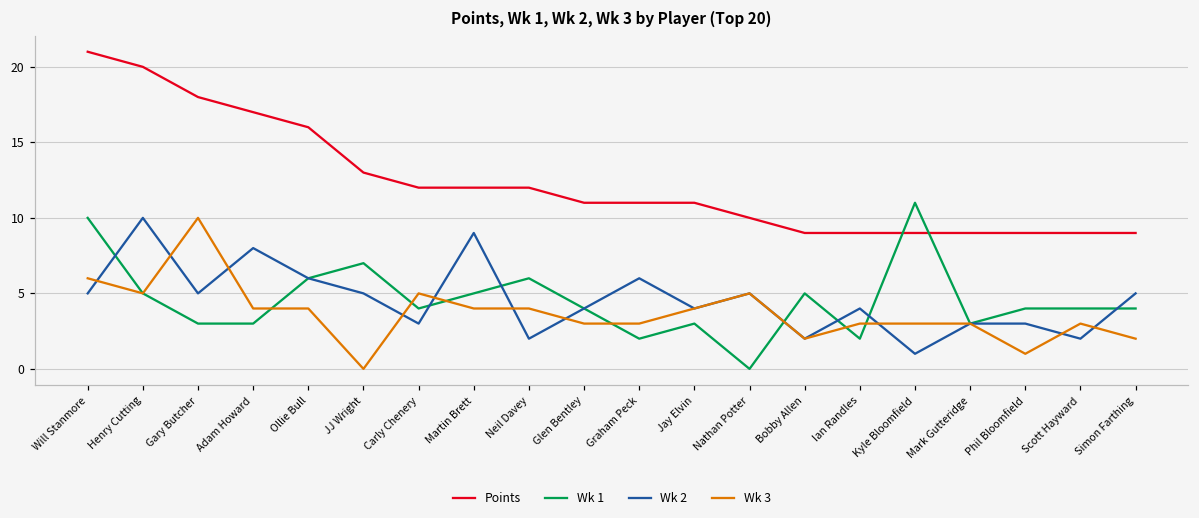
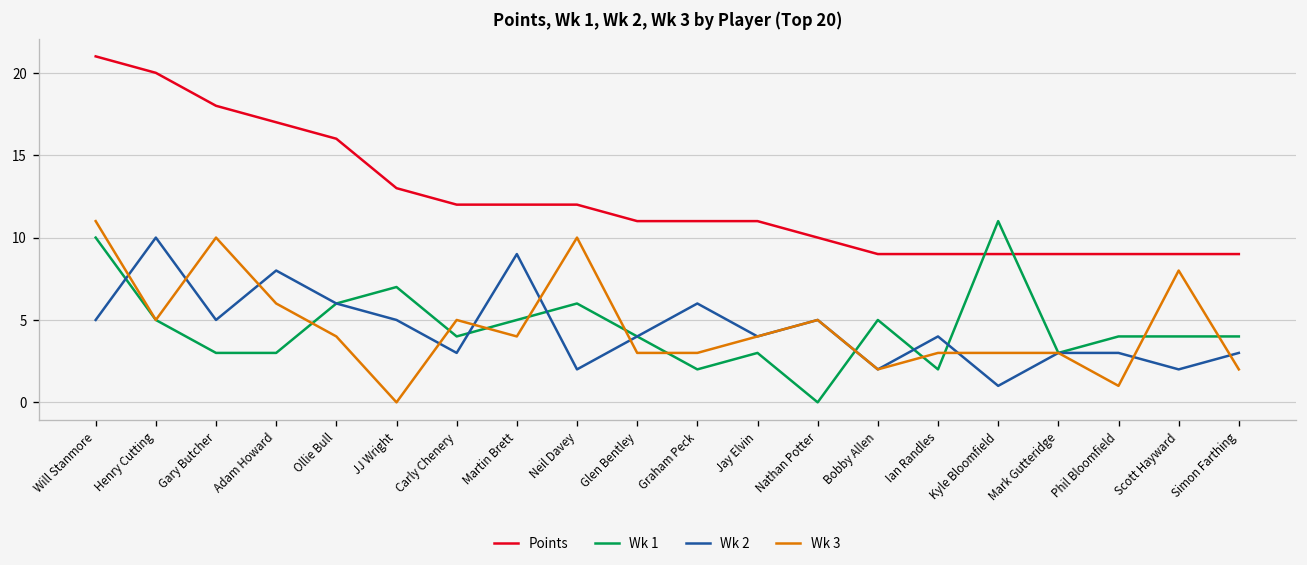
Wk 3, Will Stanmore: 6 -> 11
Wk 3, Adam Howard: 4 -> 6
Wk 3, Neil Davey: 4 -> 10
Wk 3, Scott Hayward: 3 -> 8
Wk 2, Simon Farthing: 5 -> 3
